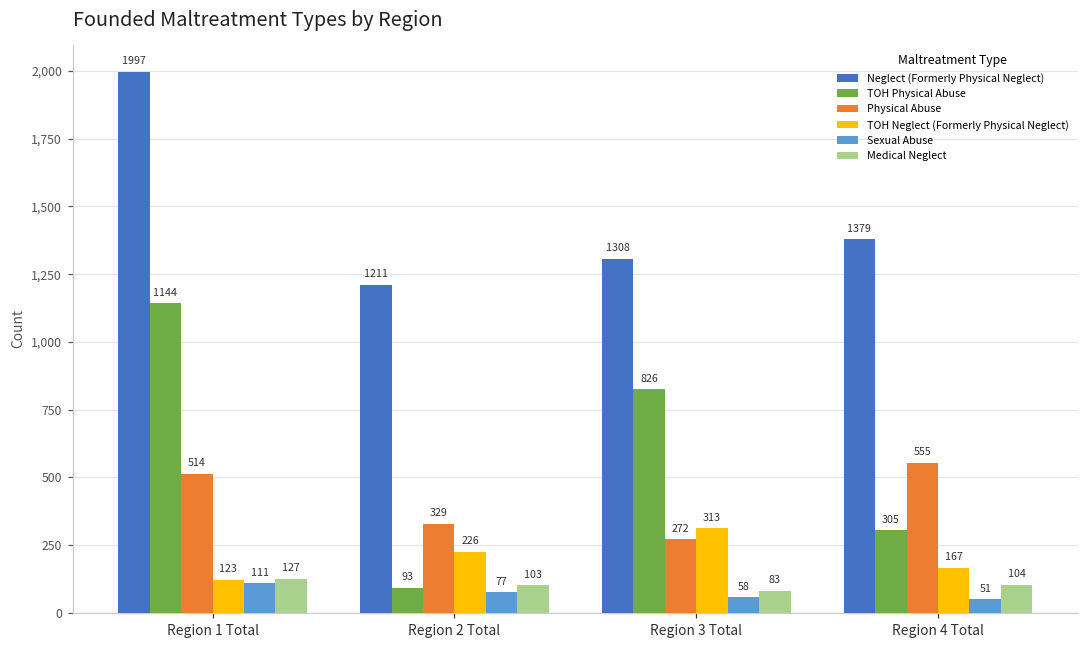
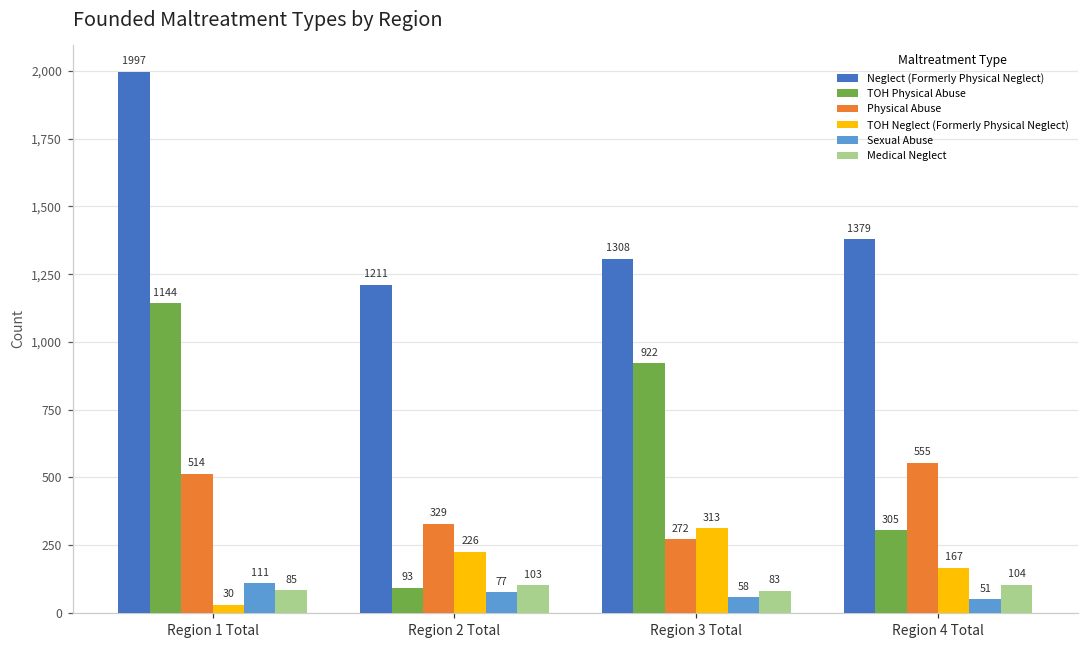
TOH Neglect (Formerly Physical Neglect), Region 1 Total: 123 -> 30
Medical Neglect, Region 1 Total: 127 -> 85
TOH Physical Abuse, Region 3 Total: 826 -> 922
